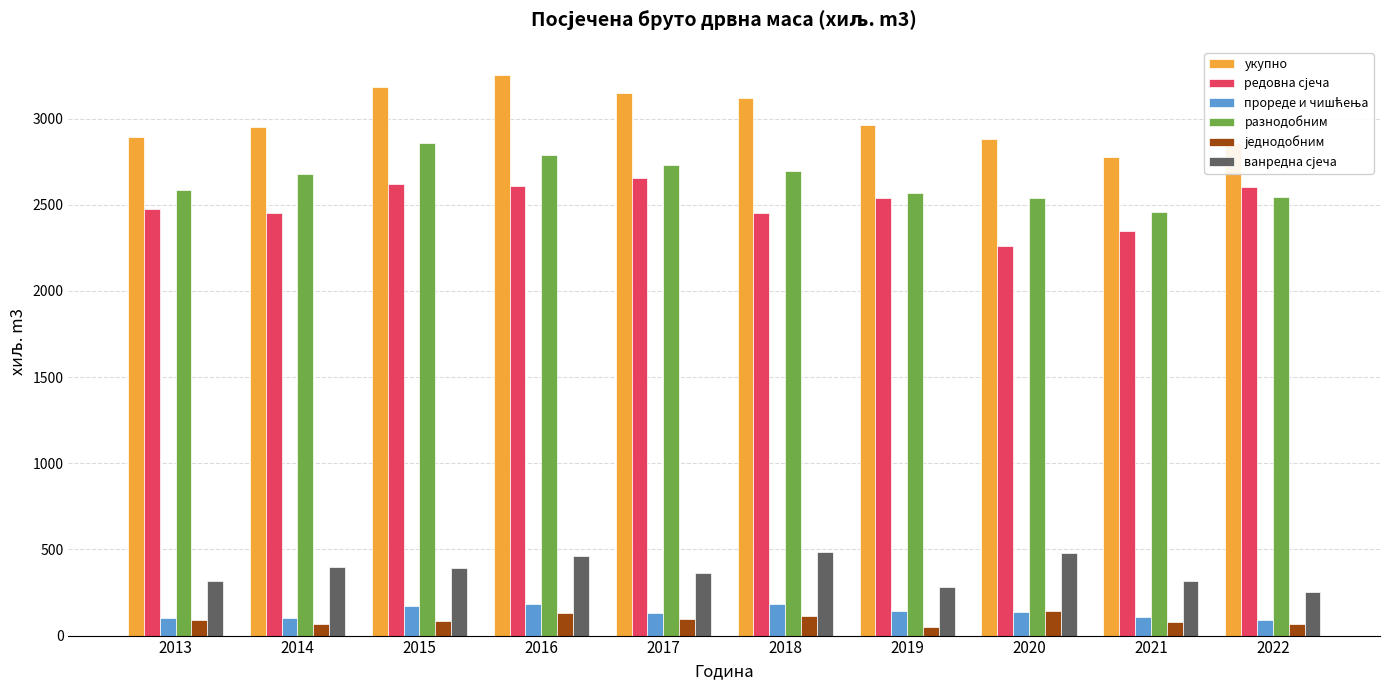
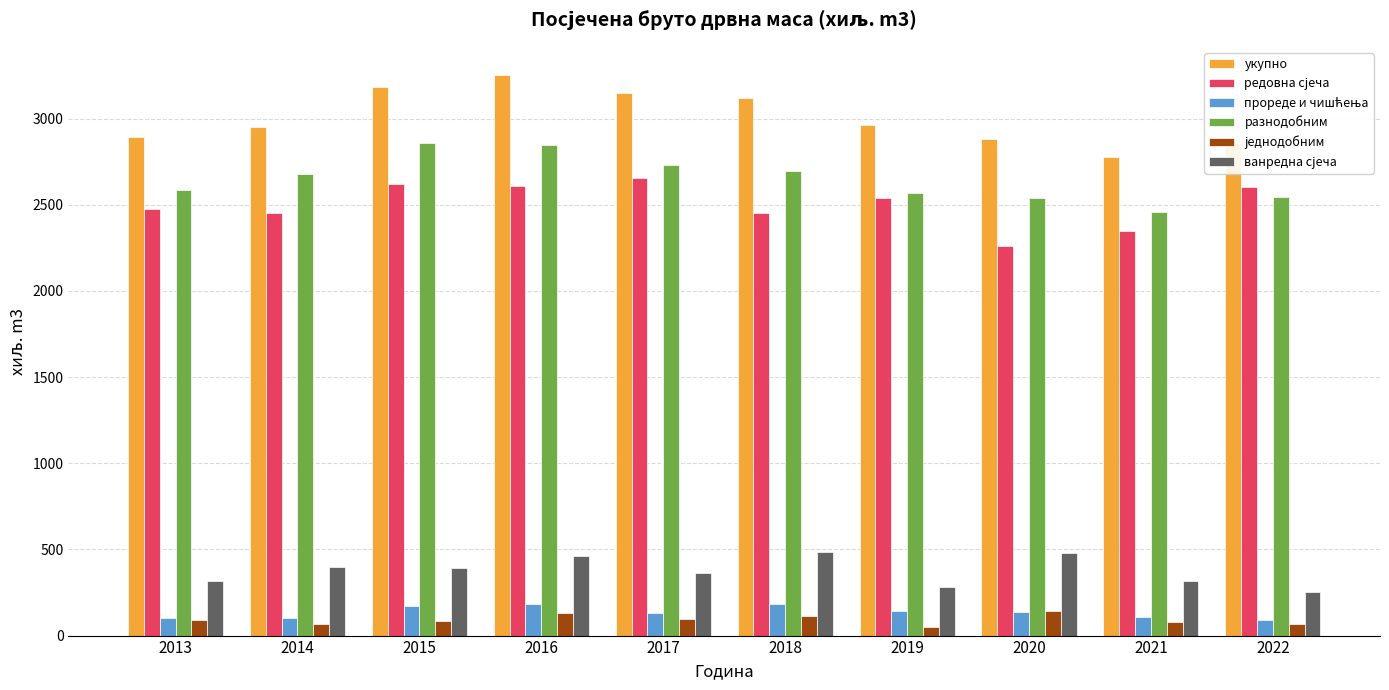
разнодобним, 2016: 2790 -> 2850
